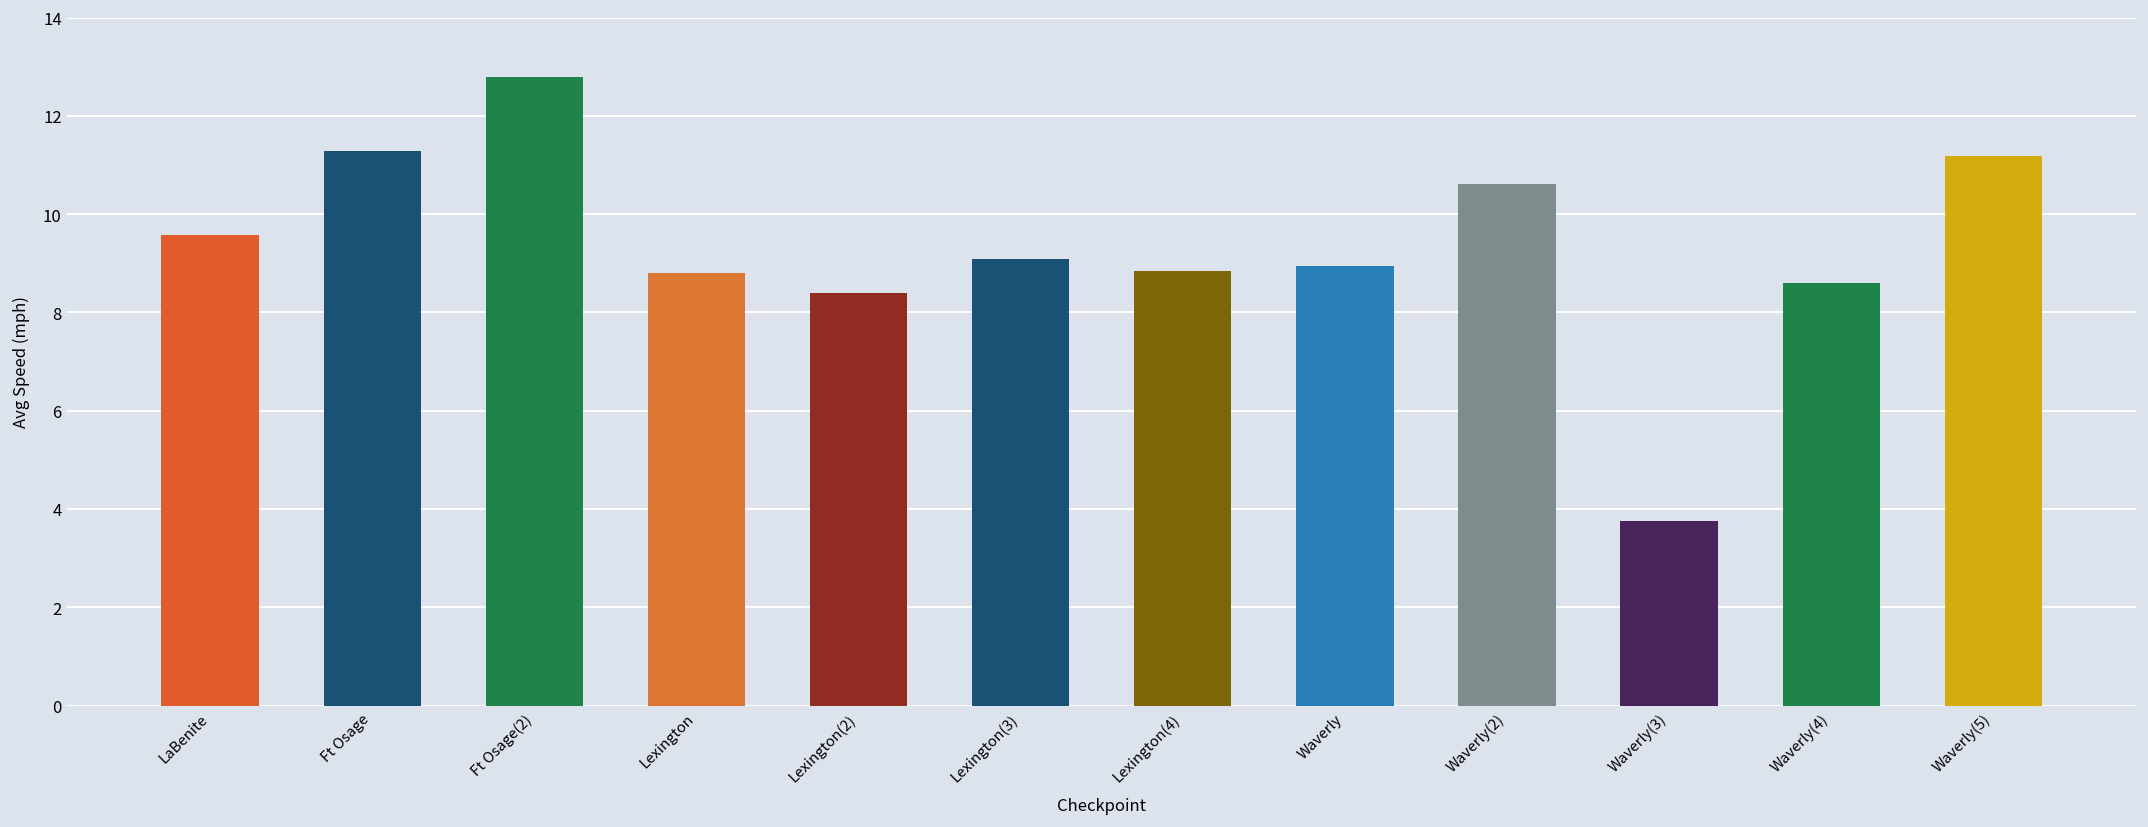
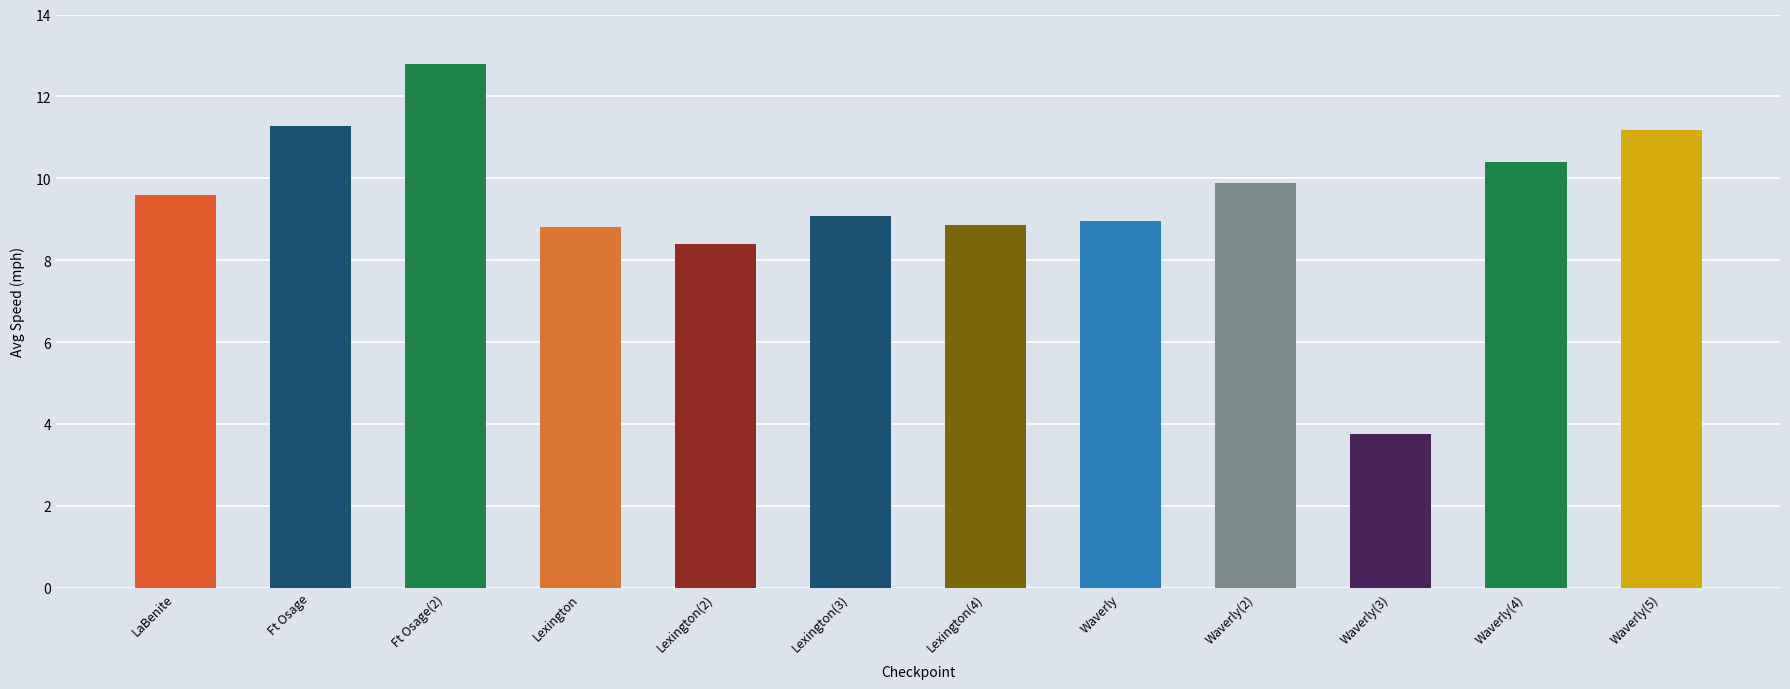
Waverly(2): 10.6 -> 9.9
Waverly(4): 8.6 -> 10.4
